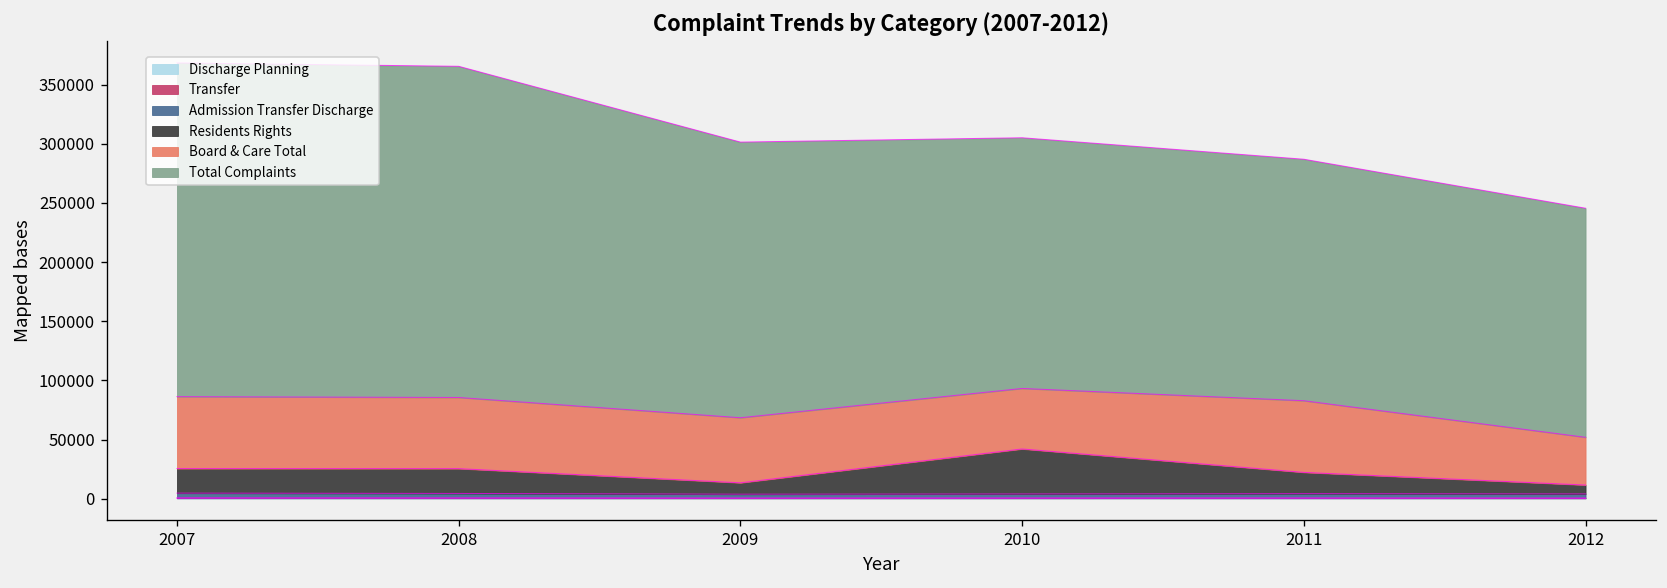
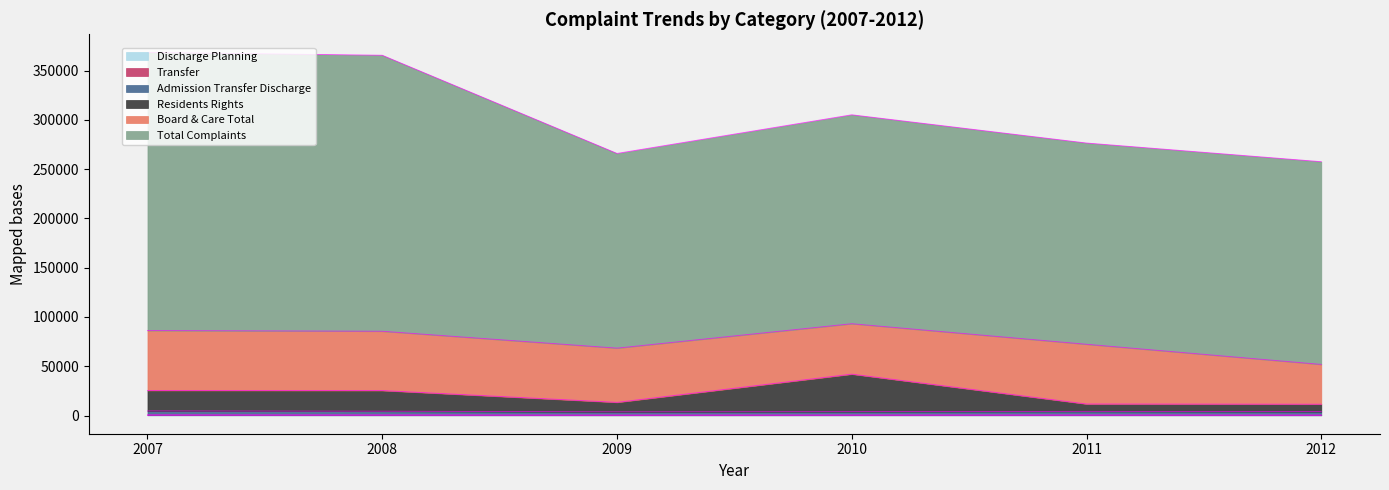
Total Complaints, 2009: 230000 -> 200000
Residents Rights, 2011: 20000 -> 10000
Total Complaints, 2012: 190000 -> 210000
